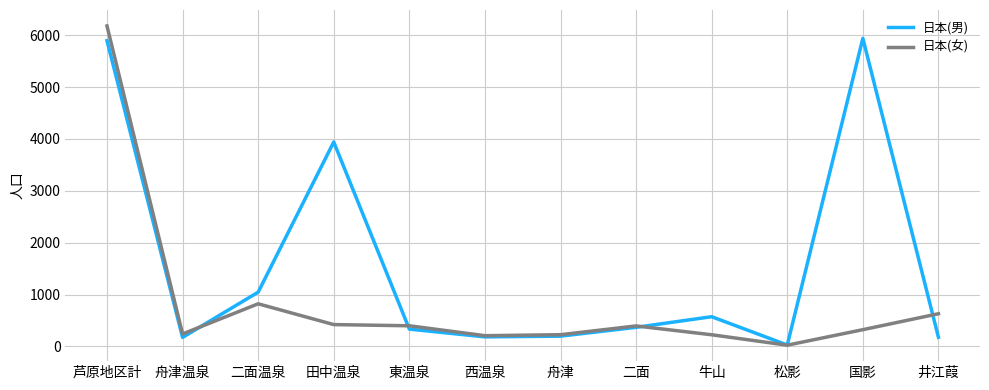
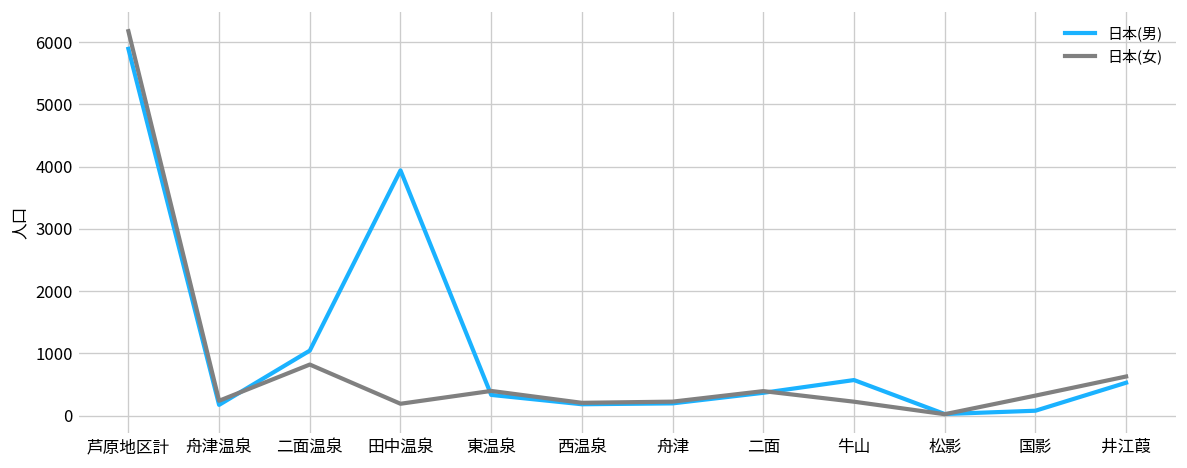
日本(女), 田中温泉: 400 -> 200
日本(男), 国影: 5900 -> 100
日本(男), 井江葭: 200 -> 500
